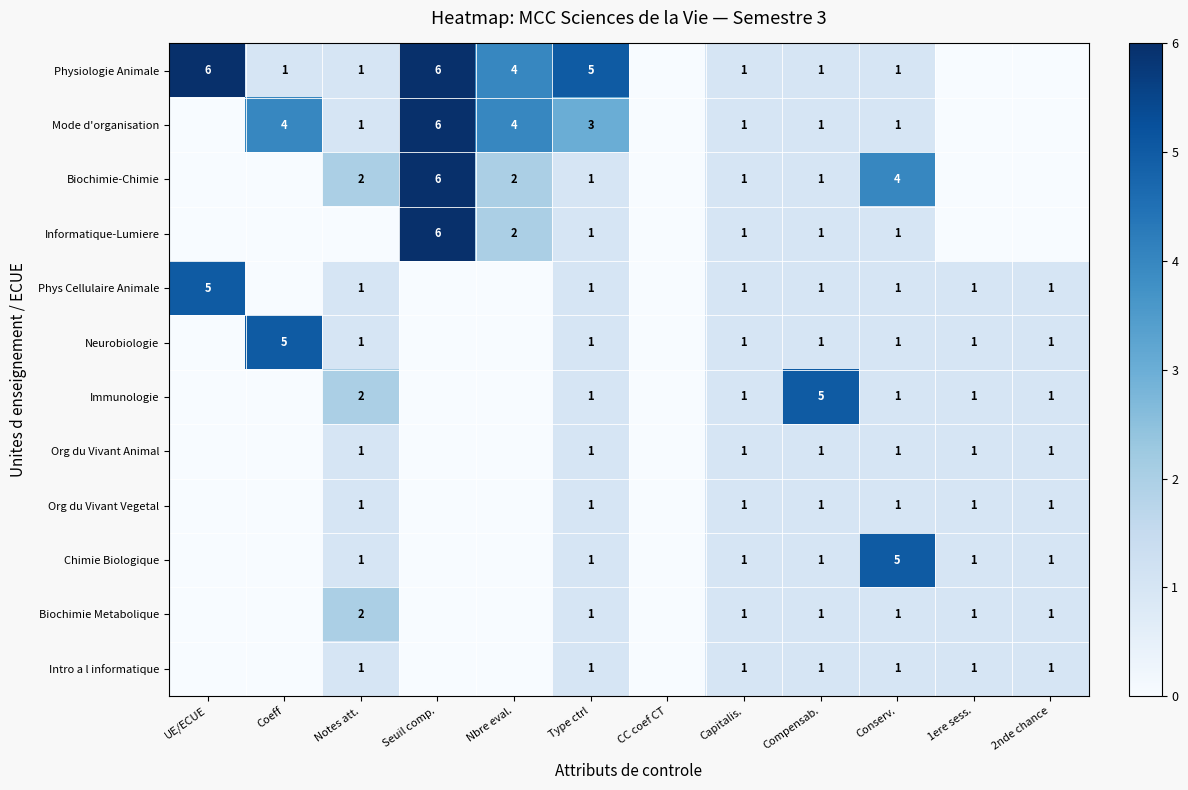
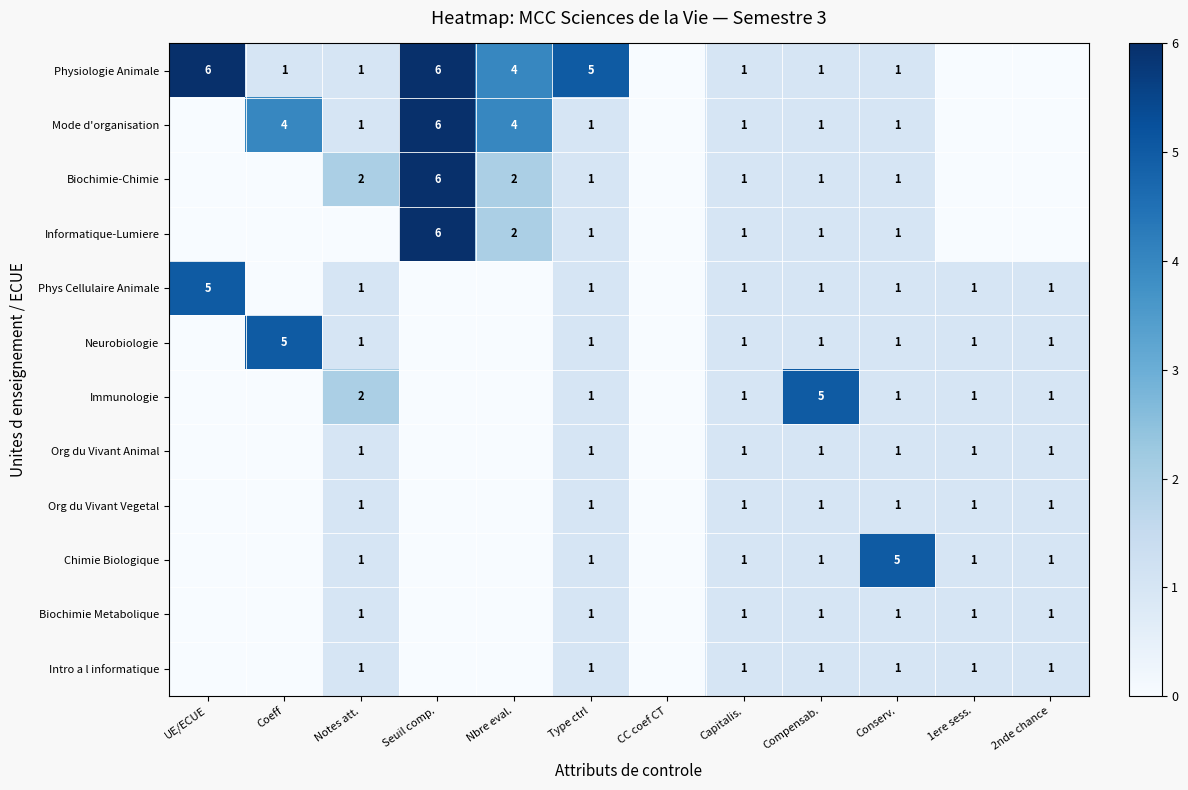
Mode d'organisation, Type ctrl: 3 -> 1
Biochimie-Chimie, Conserv.: 4 -> 1
Biochimie Metabolique, Notes att.: 2 -> 1
